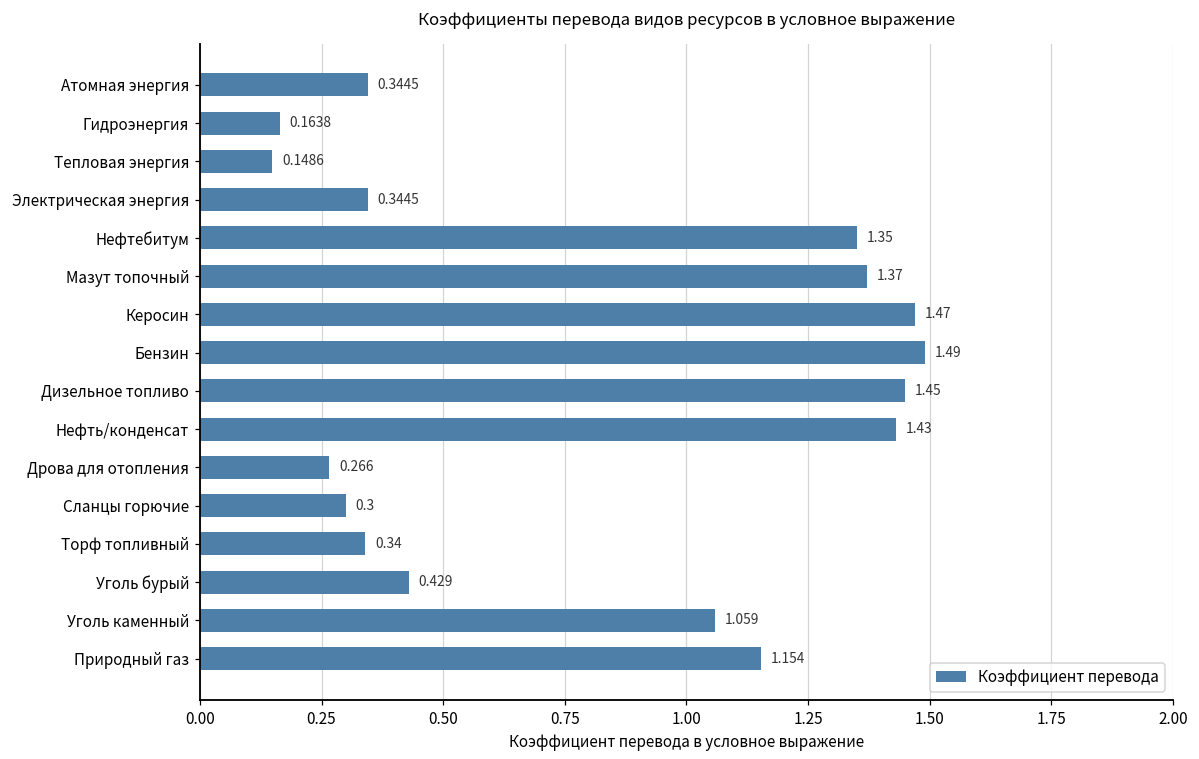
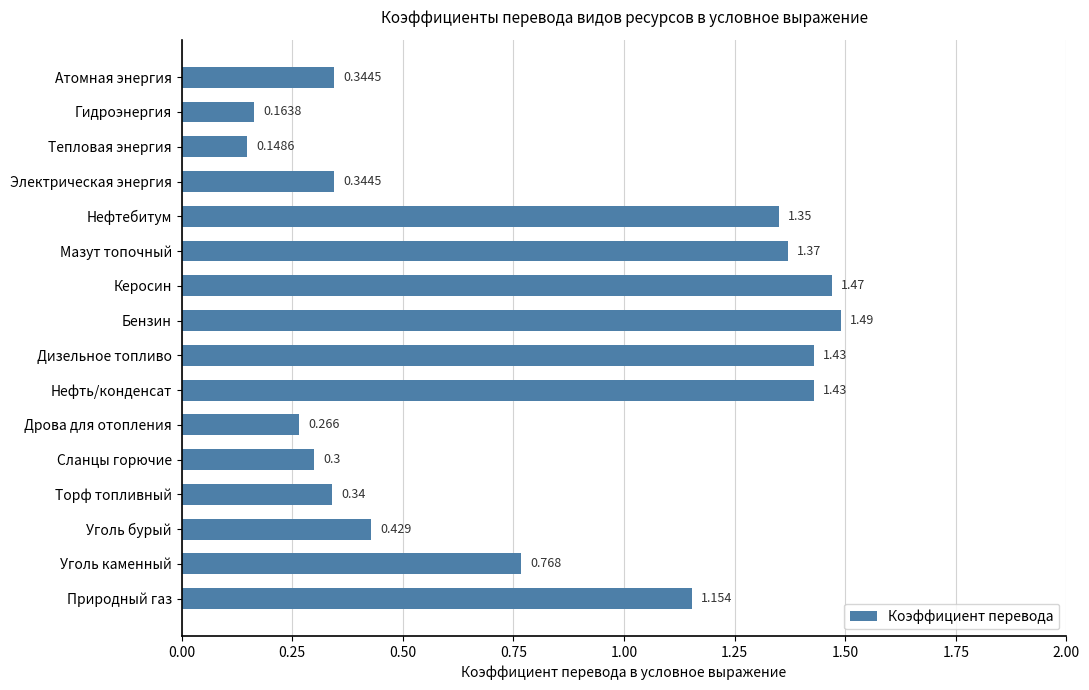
Дизельное топливо: 1.45 -> 1.43
Уголь каменный: 1.059 -> 0.768
